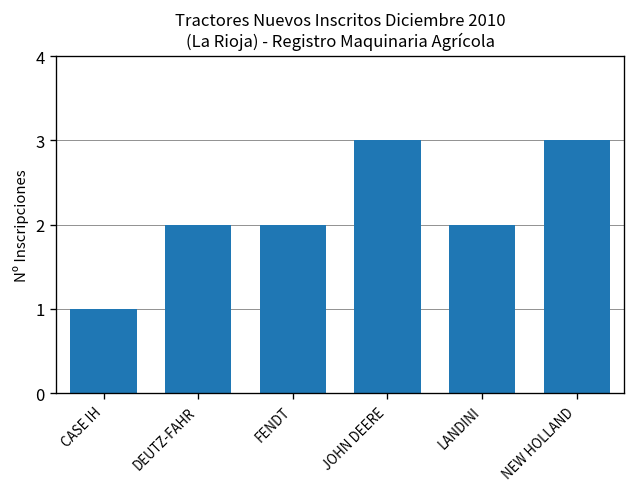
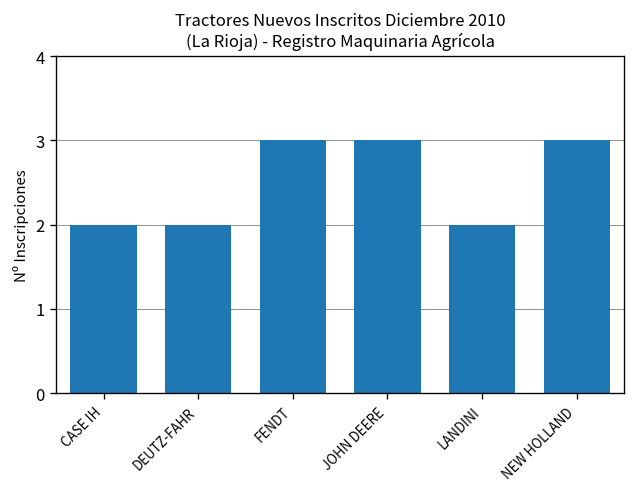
CASE IH: 1 -> 2
FENDT: 2 -> 3
